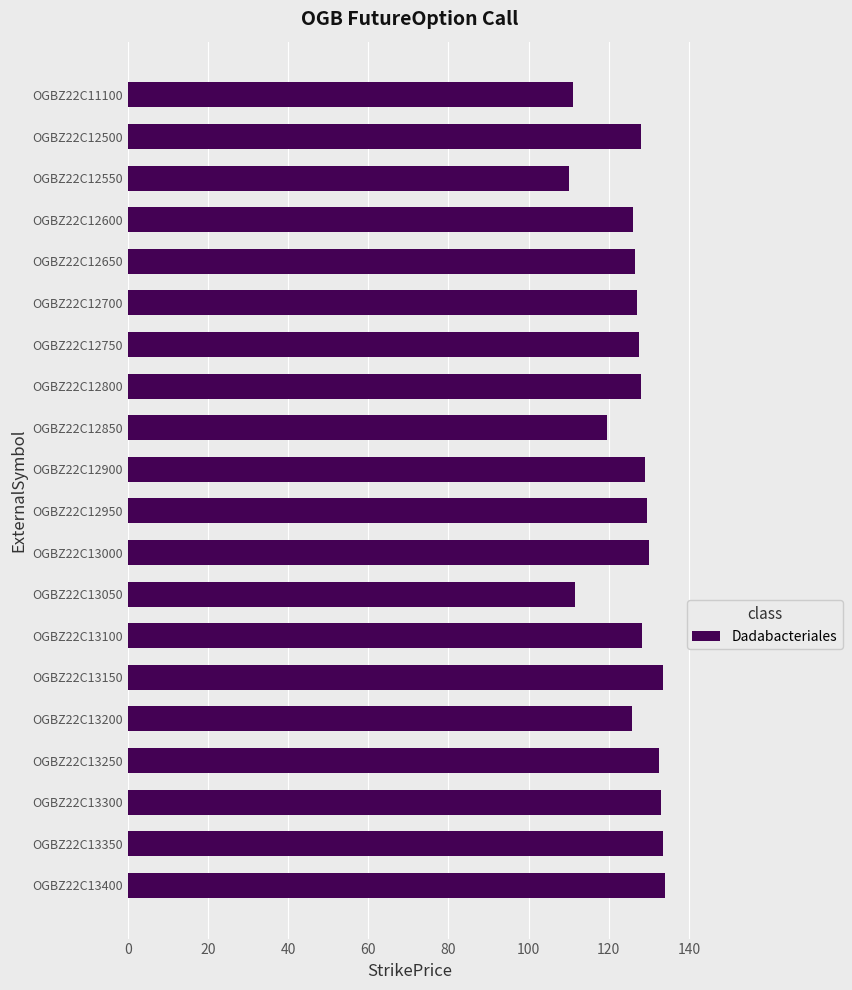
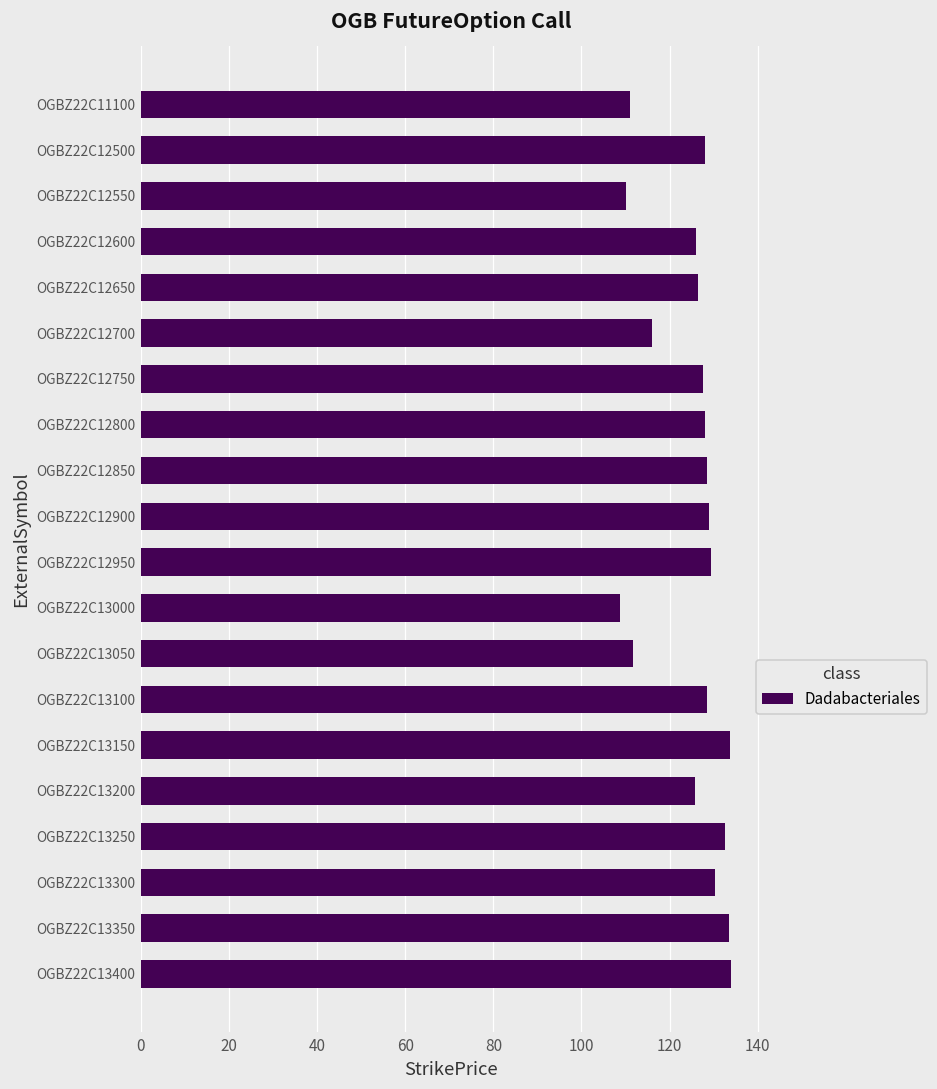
OGBZ22C12700: 127 -> 116
OGBZ22C12850: 120 -> 129
OGBZ22C13000: 130 -> 109
OGBZ22C13300: 133 -> 130
